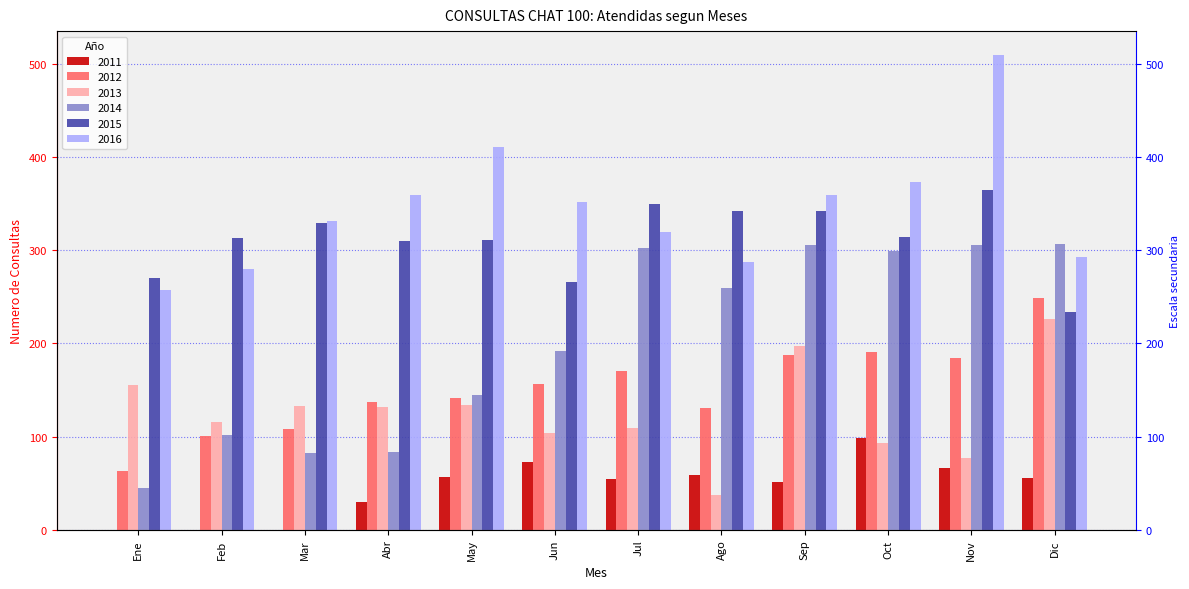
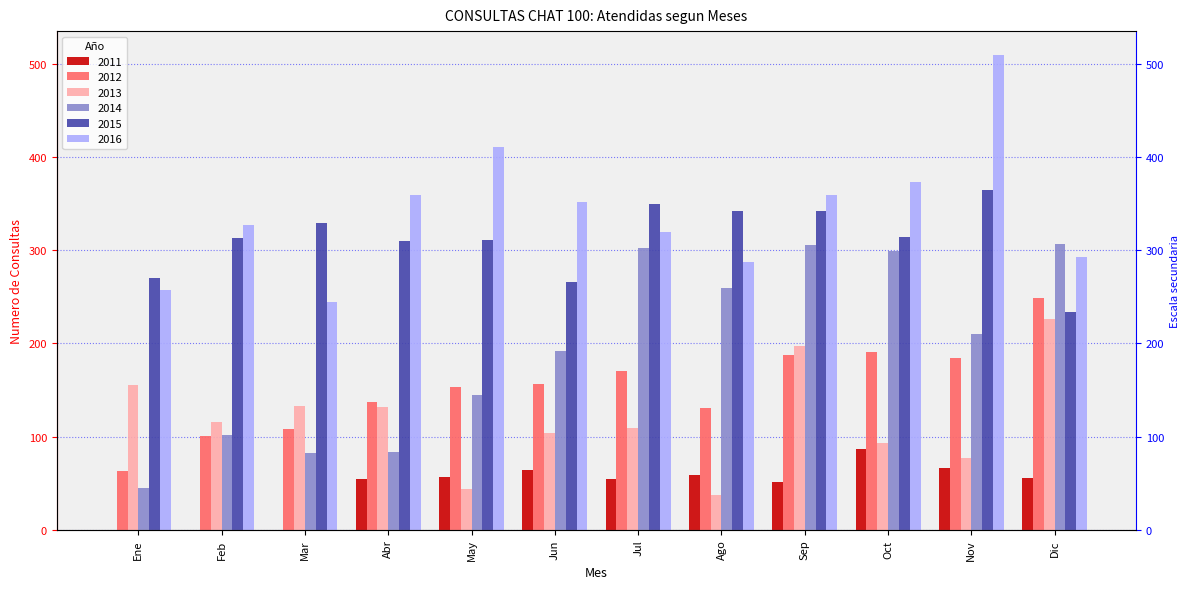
2016, Feb: 280 -> 330
2016, Mar: 330 -> 250
2011, Abr: 30 -> 60
2012, May: 140 -> 150
2013, May: 130 -> 40
2011, Jun: 70 -> 60
2011, Oct: 100 -> 90
2014, Nov: 310 -> 210
